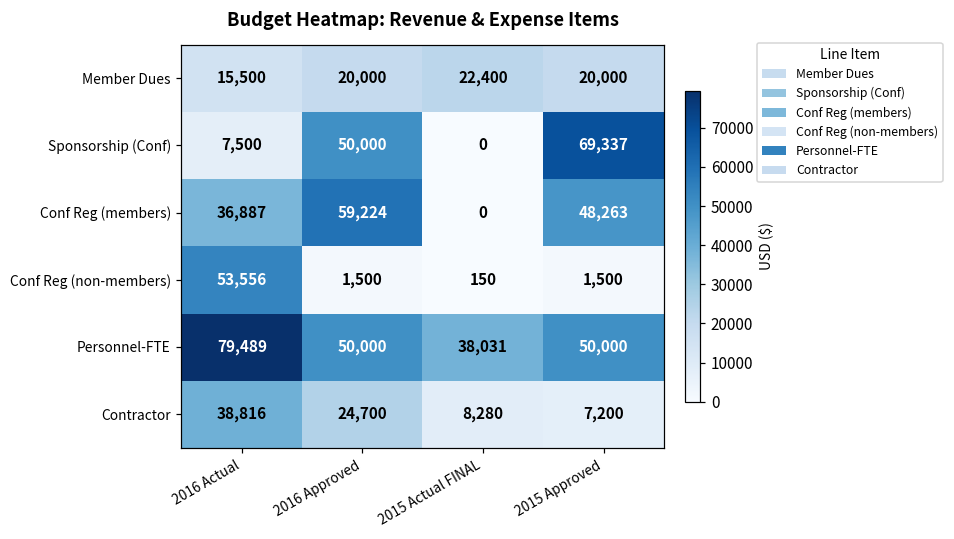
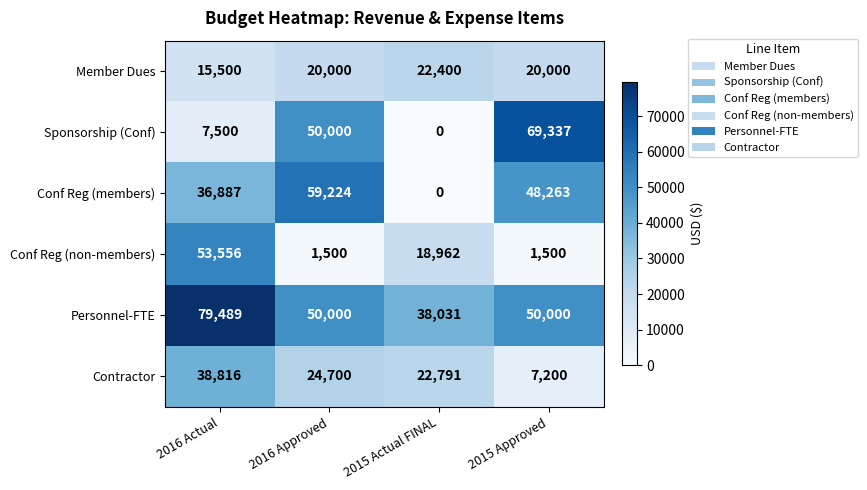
Conf Reg (non-members), 2015 Actual FINAL: 150 -> 18,962
Contractor, 2015 Actual FINAL: 8,280 -> 22,791
